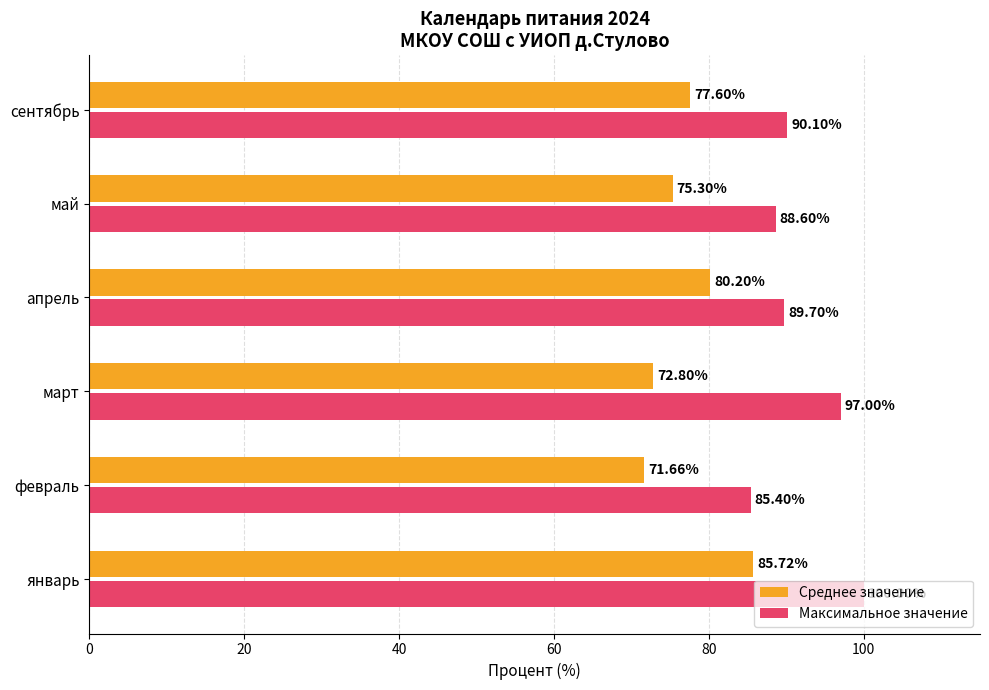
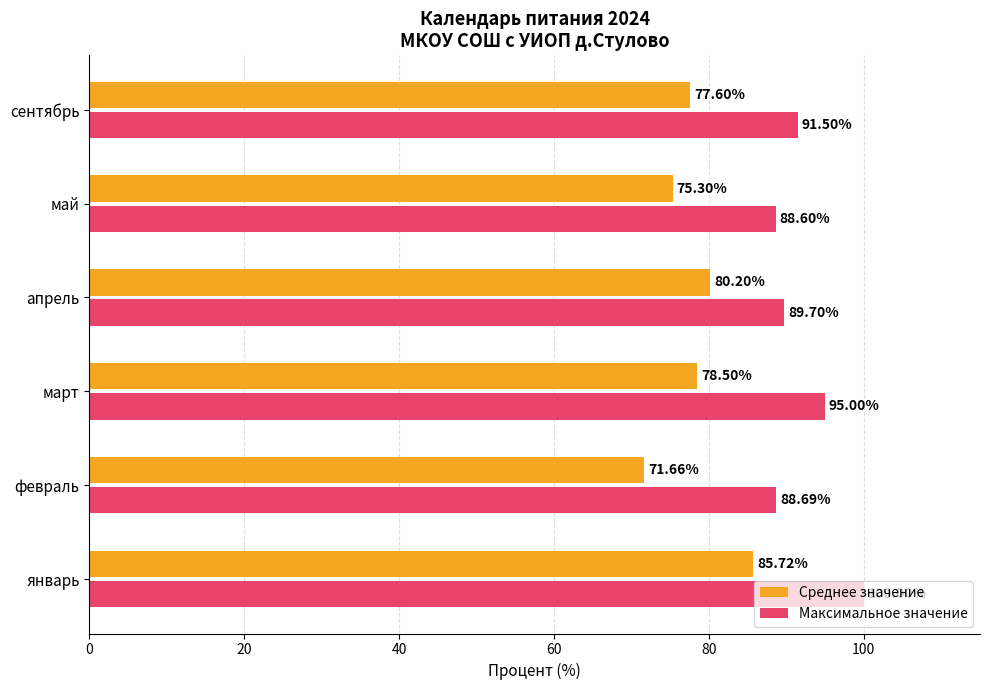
Максимальное значение, сентябрь: 90.10% -> 91.50%
Среднее значение, март: 72.80% -> 78.50%
Максимальное значение, март: 97.00% -> 95.00%
Максимальное значение, февраль: 85.40% -> 88.69%
